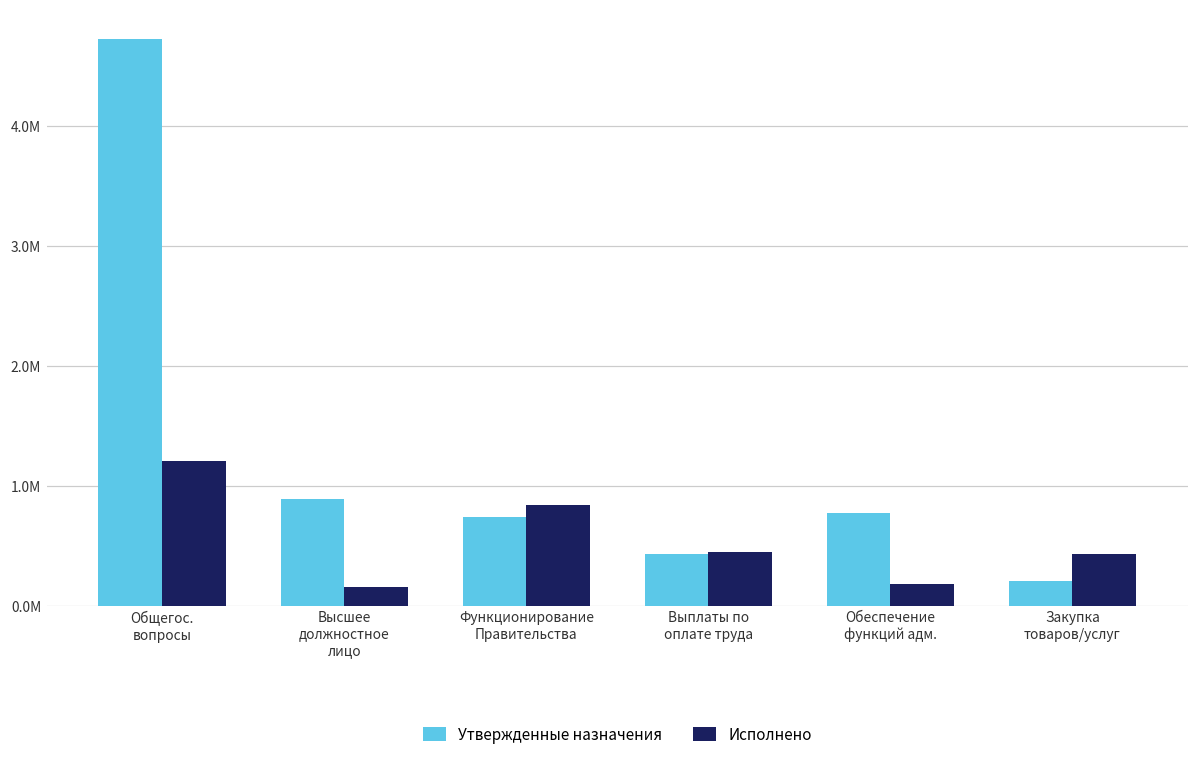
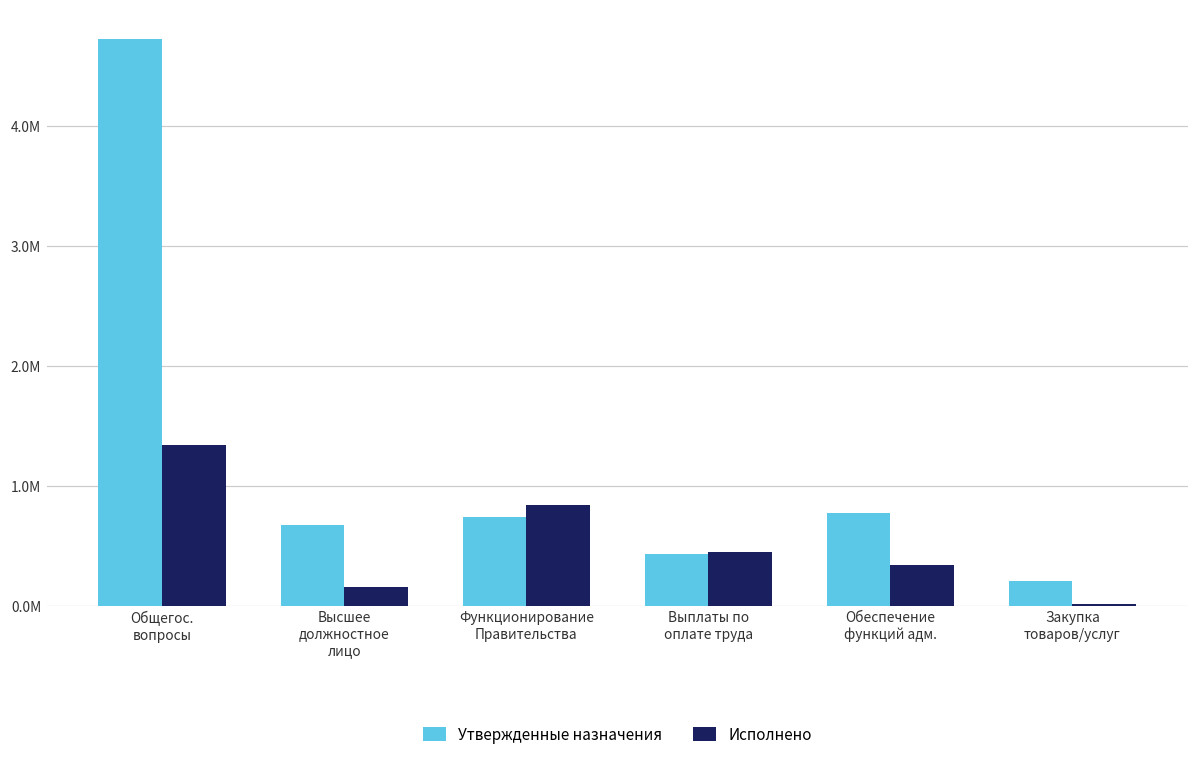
Исполнено, Общегос. вопросы: 1210000 -> 1340000
Утвержденные назначения, Высшее должностное лицо: 890000 -> 680000
Исполнено, Обеспечение функций адм.: 180000 -> 340000
Исполнено, Закупка товаров/услуг: 430000 -> 10000
